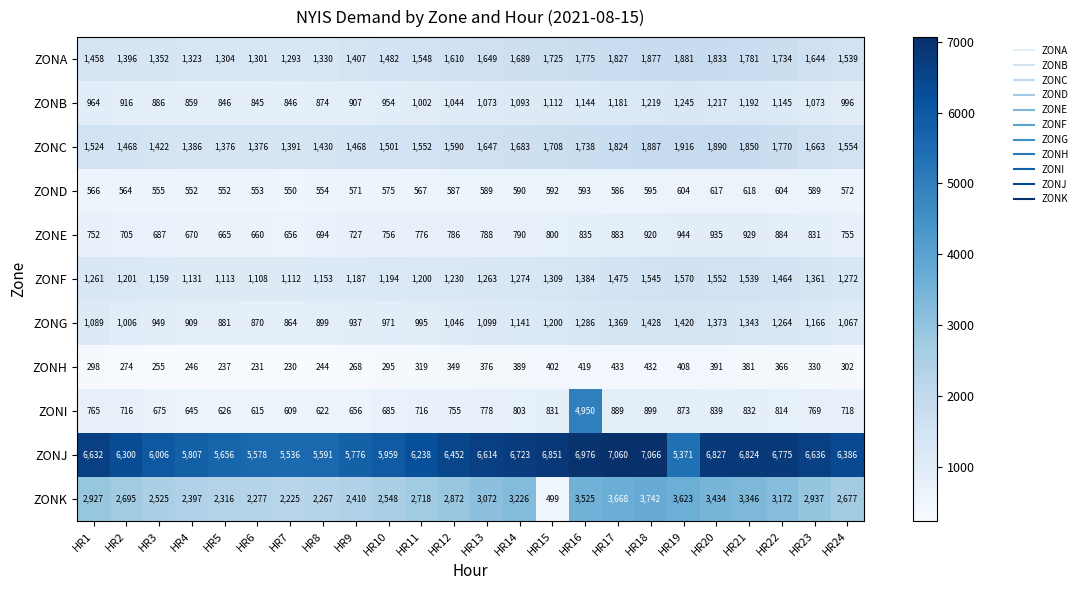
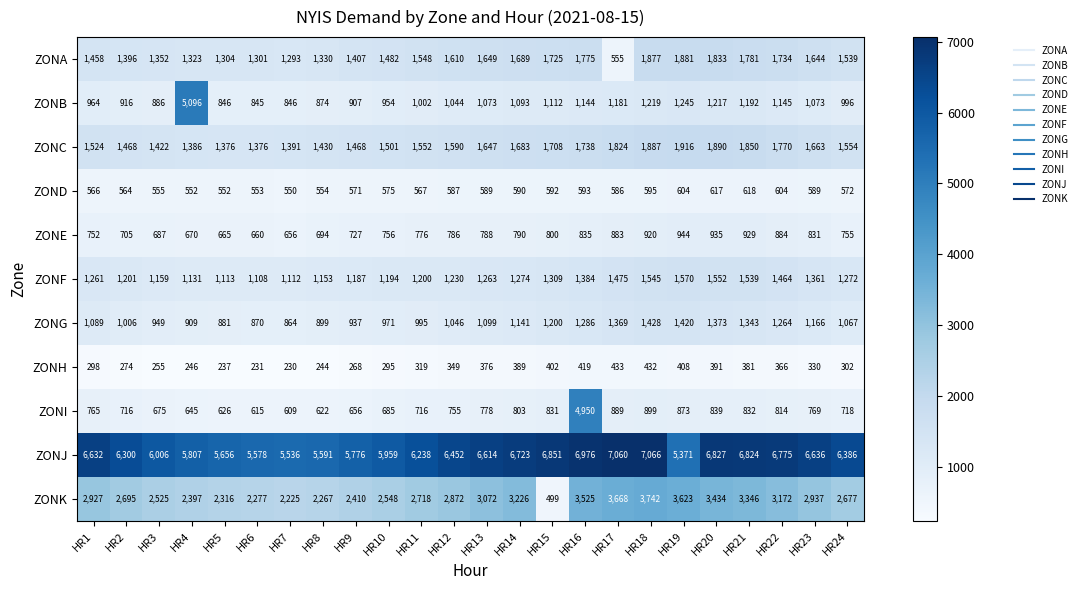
ZONA, HR17: 1,827 -> 555
ZONB, HR4: 859 -> 5,096
